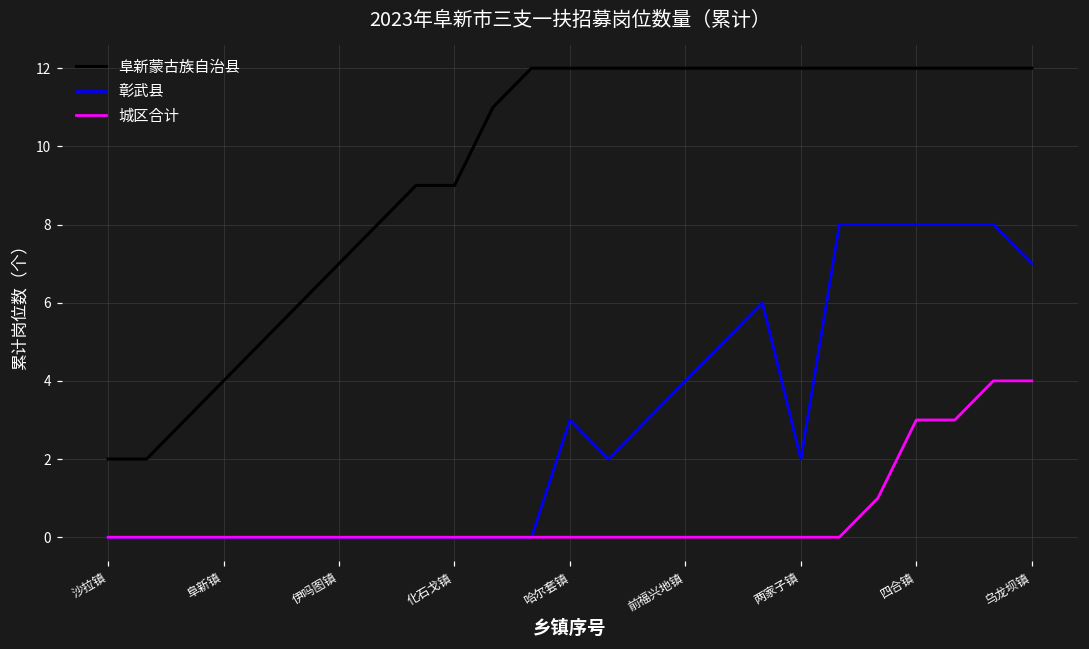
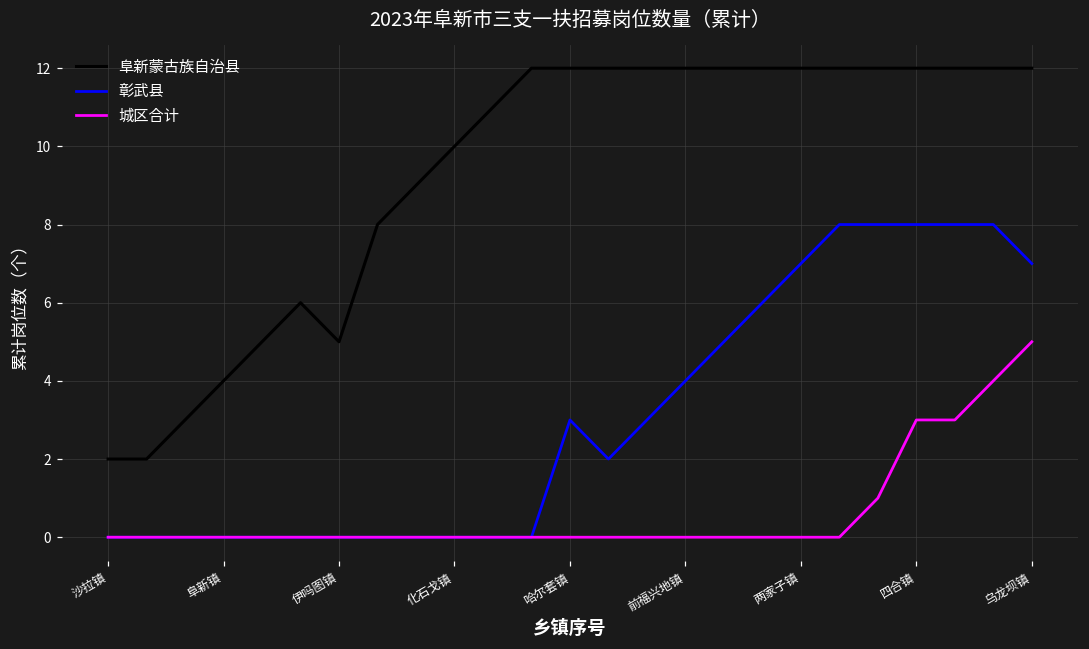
阜新蒙古族自治县, 伊吗图镇: 7 -> 5
阜新蒙古族自治县, 化石戈镇: 9 -> 10
彰武县, 两家子镇: 2 -> 7
城区合计, 乌龙坝镇: 4 -> 5
